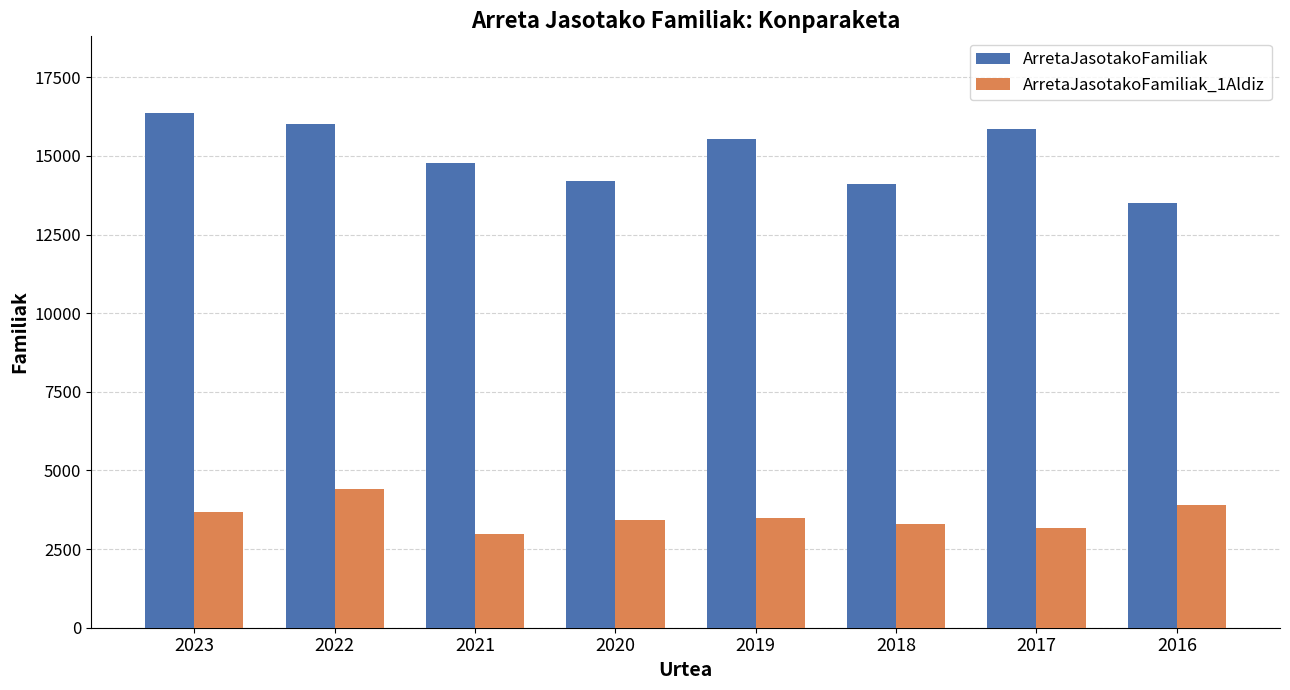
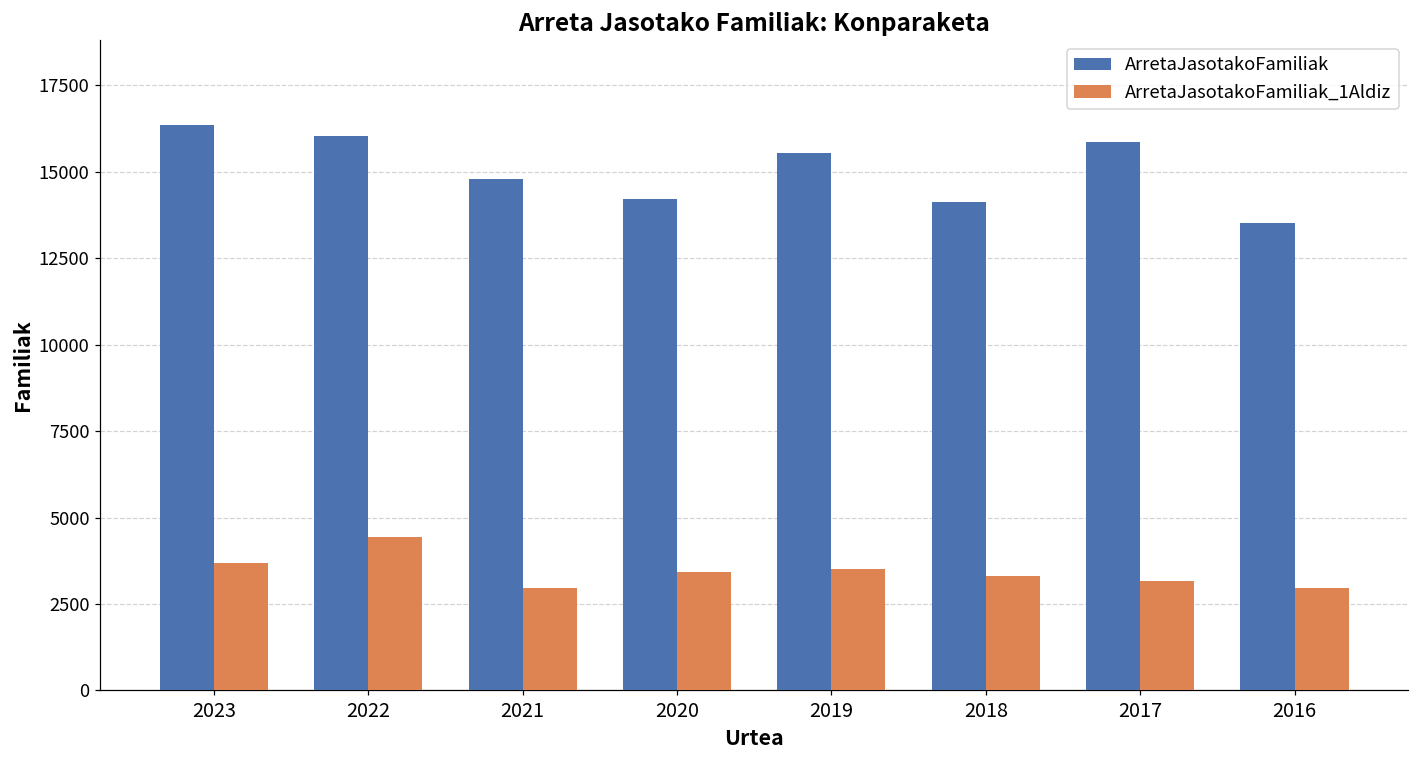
ArretaJasotakoFamiliak_1Aldiz, 2016: 3900 -> 3000
